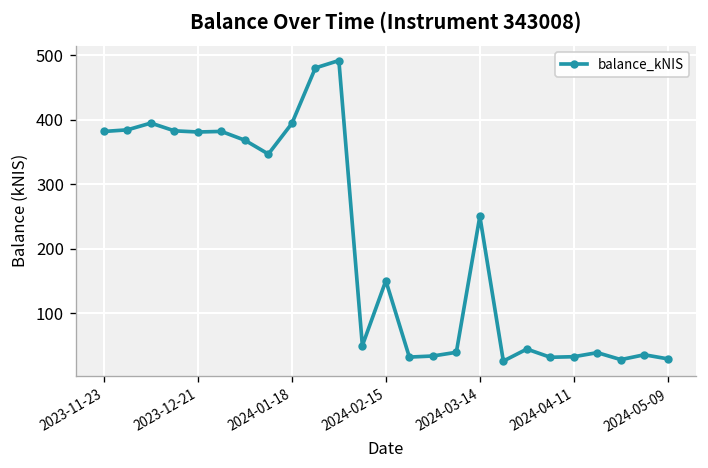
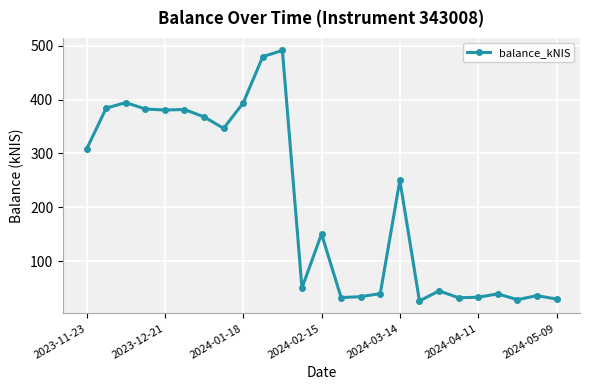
2023-11-23: 380 -> 310
